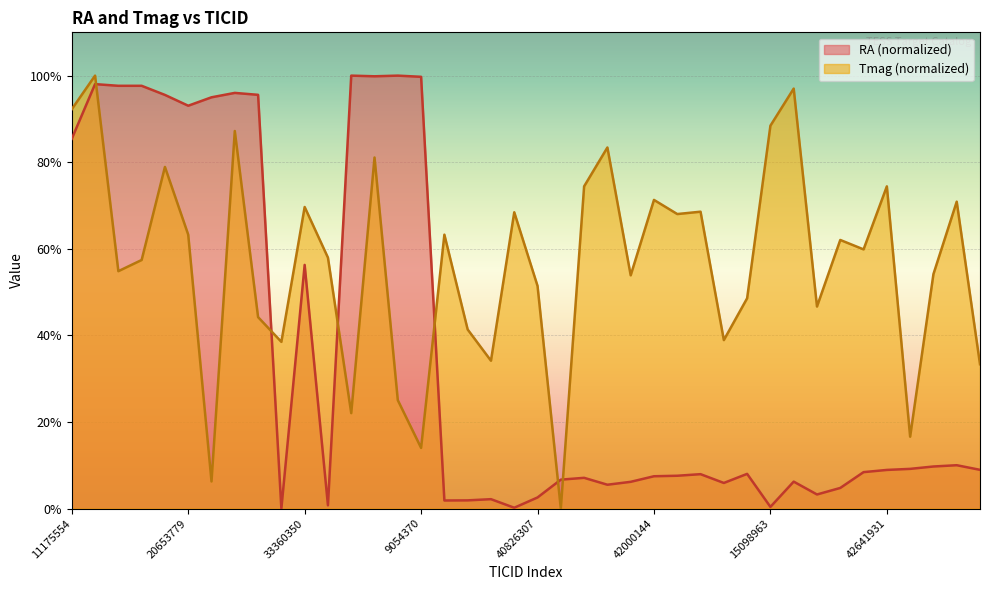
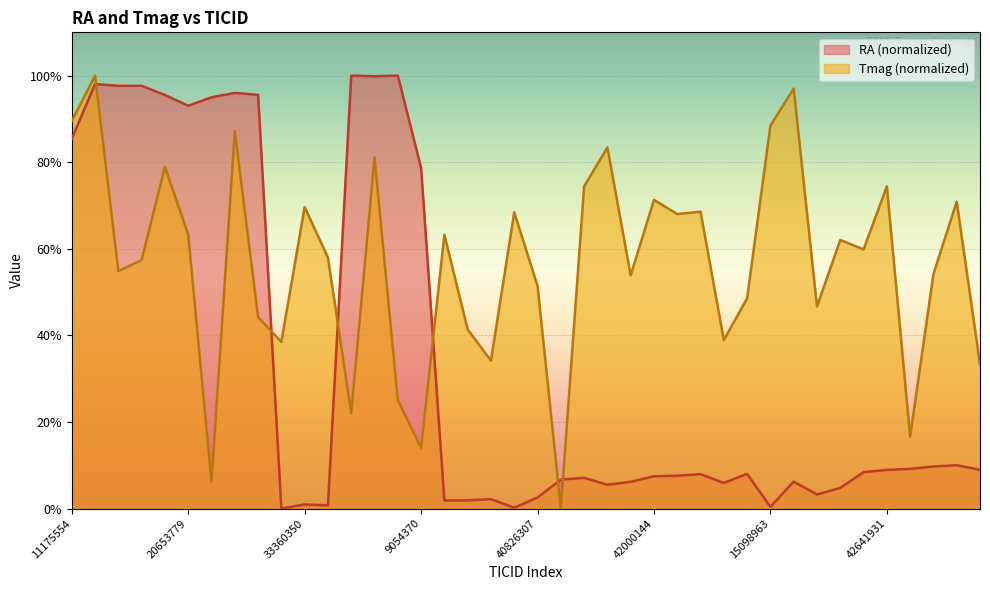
Tmag (normalized), 11175554: 92% -> 90%
RA (normalized), 33360350: 56% -> 1%
RA (normalized), 9054370: 100% -> 79%
